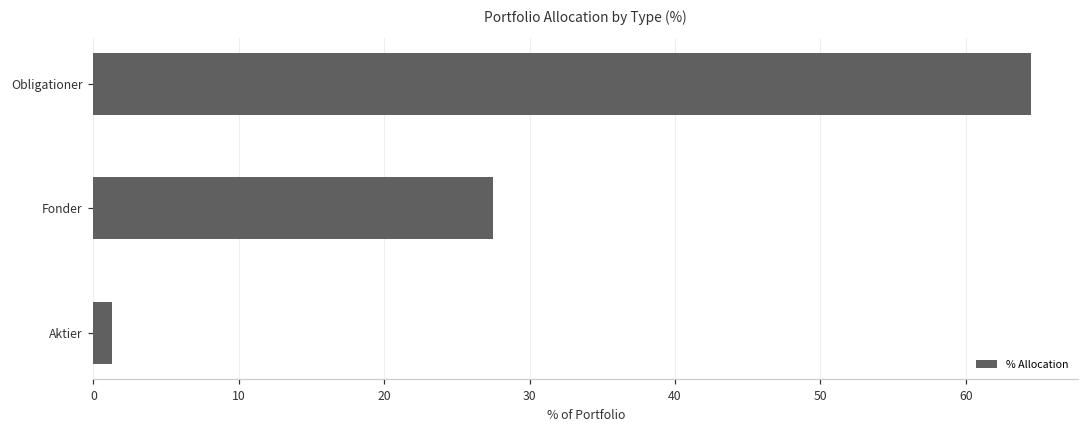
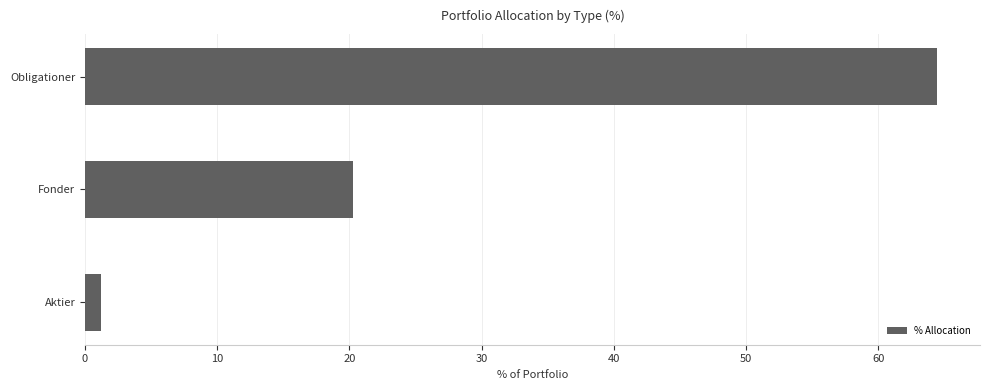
Fonder: 27.5 -> 20.3
